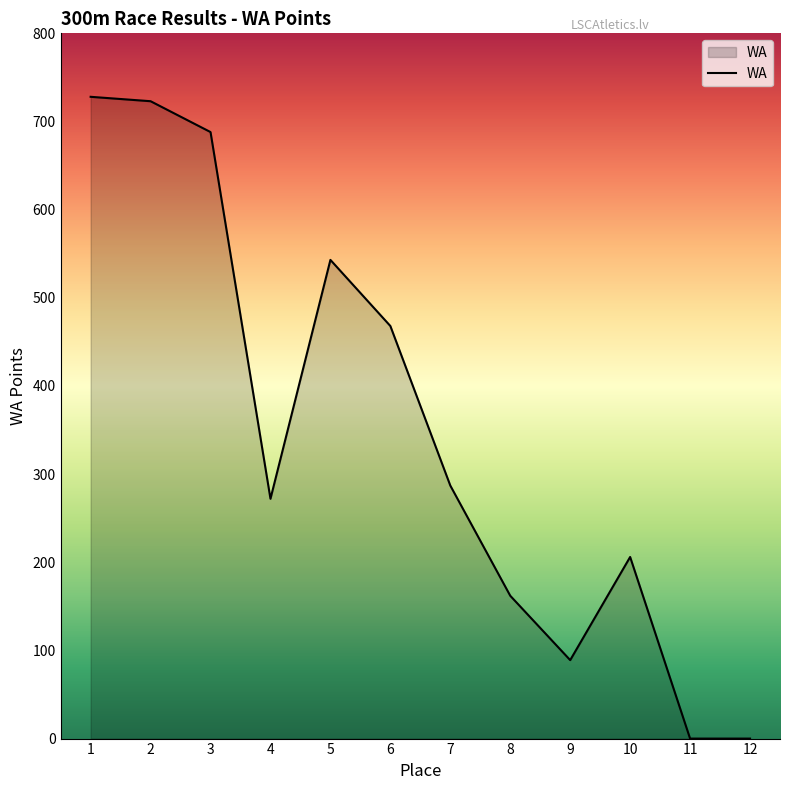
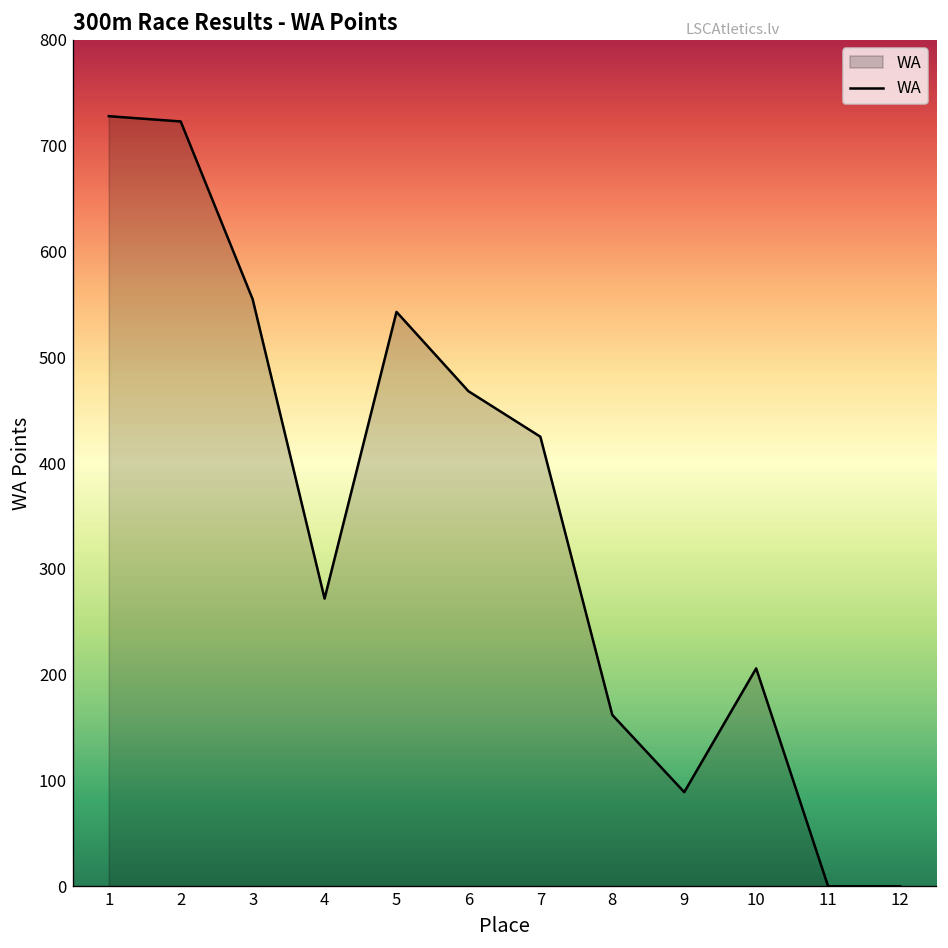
3: 690 -> 560
7: 290 -> 430
